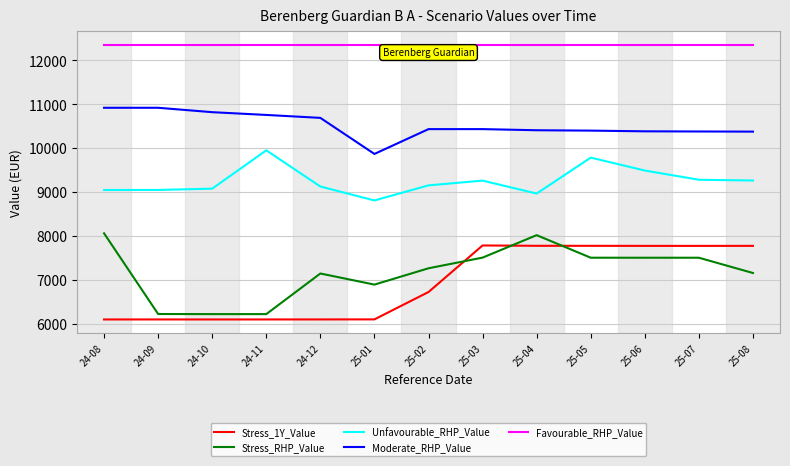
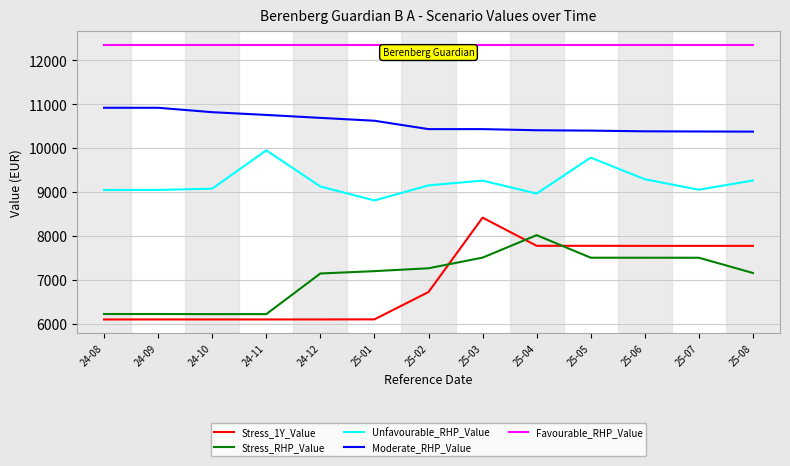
Stress_RHP_Value, 24-08: 8100 -> 6200
Stress_RHP_Value, 25-01: 6900 -> 7200
Moderate_RHP_Value, 25-01: 9900 -> 10600
Stress_1Y_Value, 25-03: 7800 -> 8400
Unfavourable_RHP_Value, 25-06: 9500 -> 9300
Unfavourable_RHP_Value, 25-07: 9300 -> 9100
